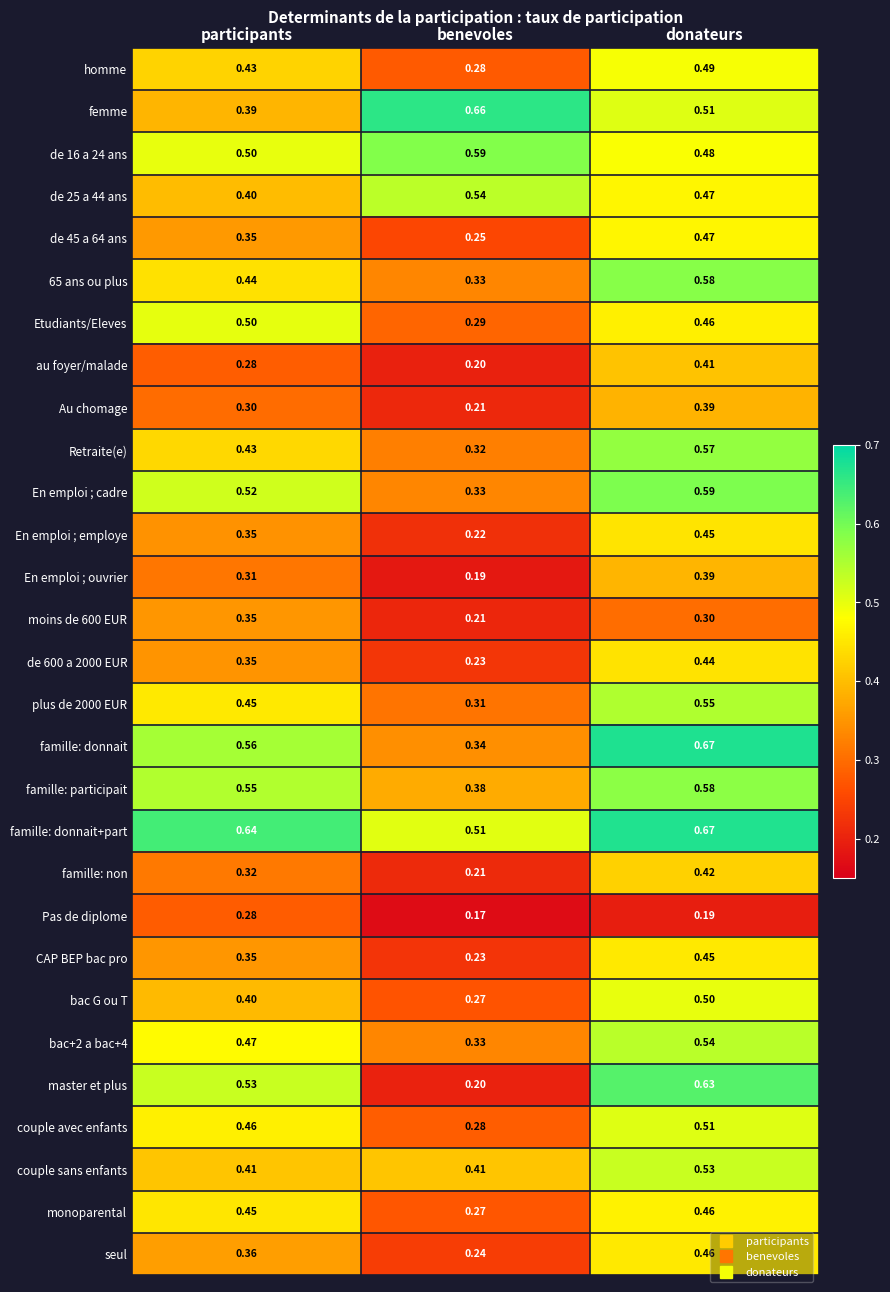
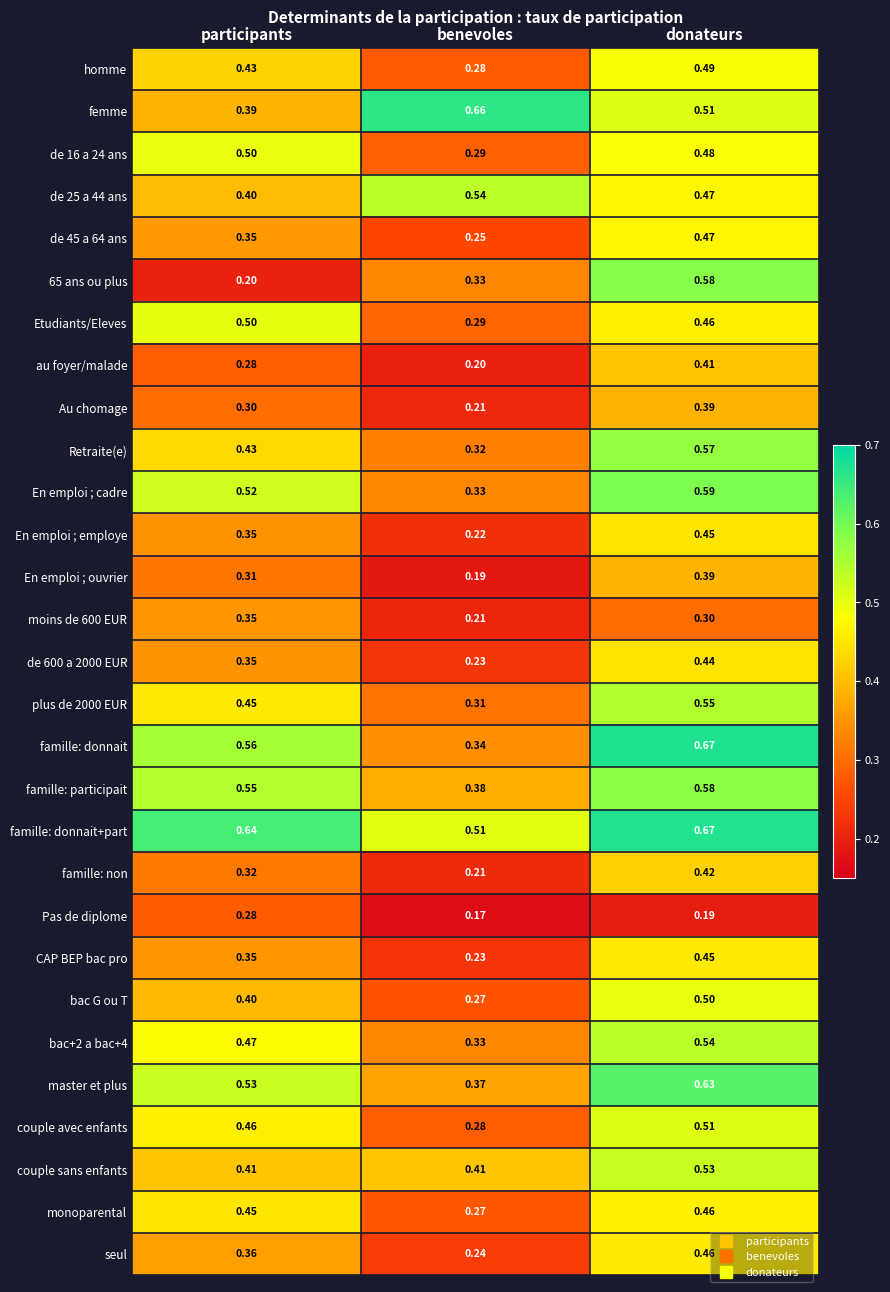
de 16 a 24 ans, benevoles: 0.59 -> 0.29
65 ans ou plus, participants: 0.44 -> 0.20
master et plus, benevoles: 0.20 -> 0.37
